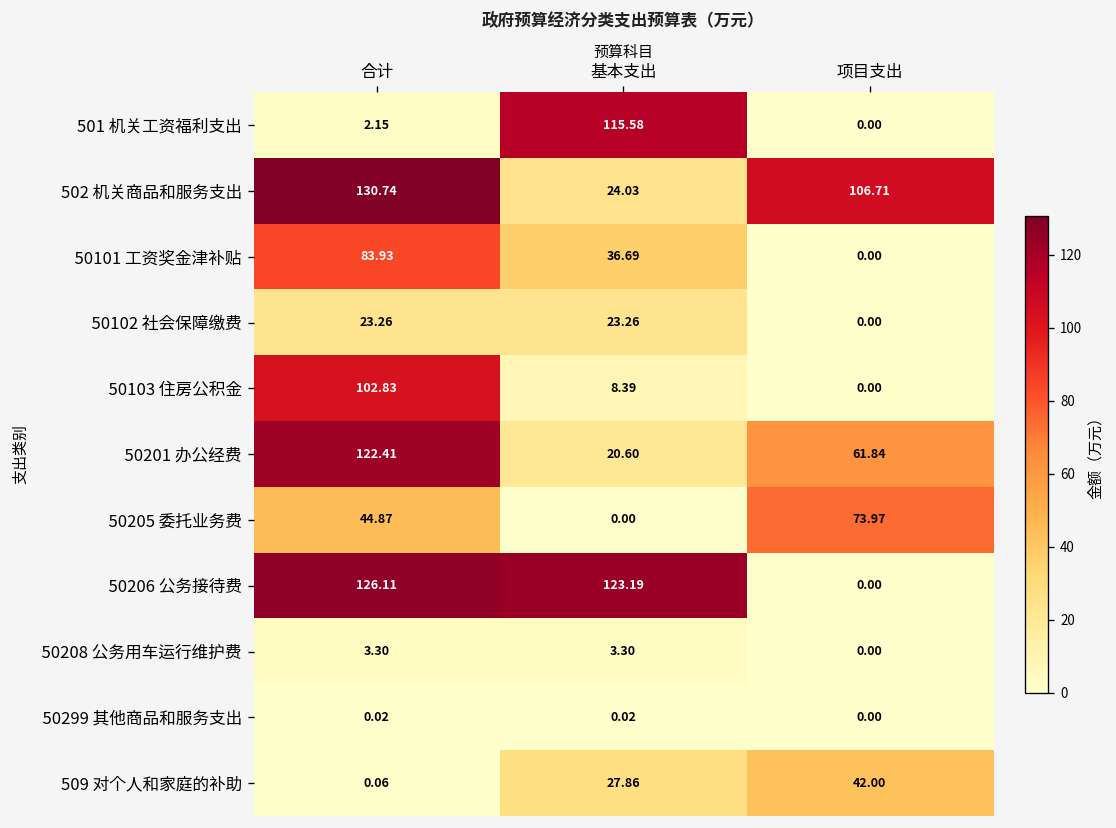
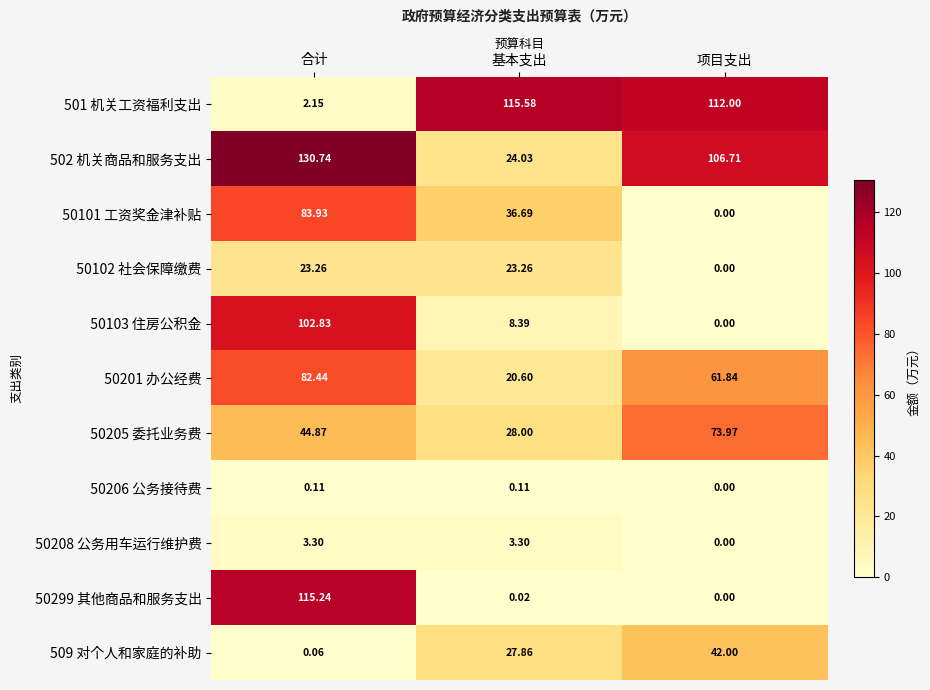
501 机关工资福利支出, 项目支出: 0.00 -> 112.00
50201 办公经费, 合计: 122.41 -> 82.44
50205 委托业务费, 基本支出: 0.00 -> 28.00
50206 公务接待费, 合计: 126.11 -> 0.11
50206 公务接待费, 基本支出: 123.19 -> 0.11
50299 其他商品和服务支出, 合计: 0.02 -> 115.24
